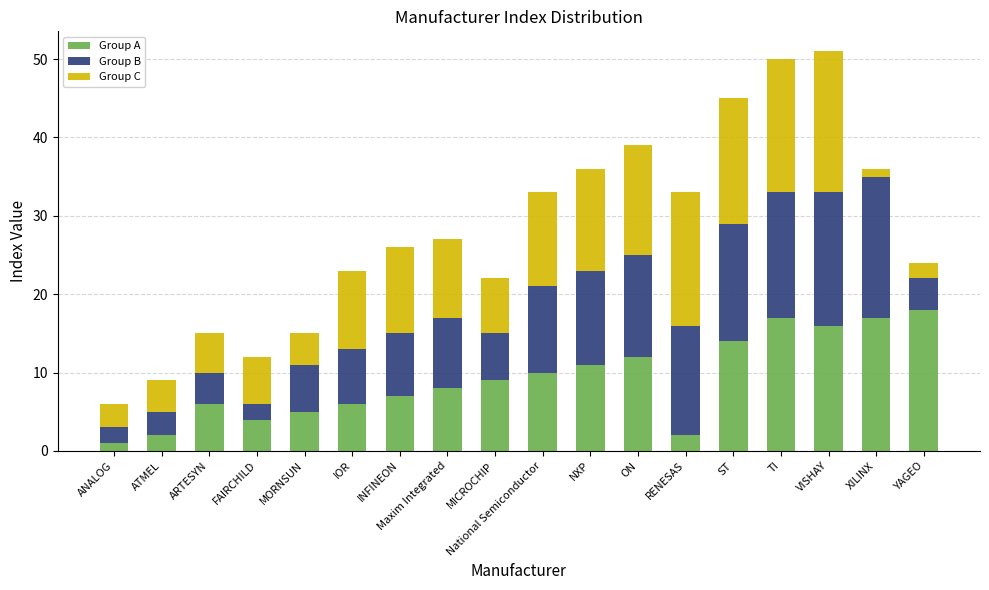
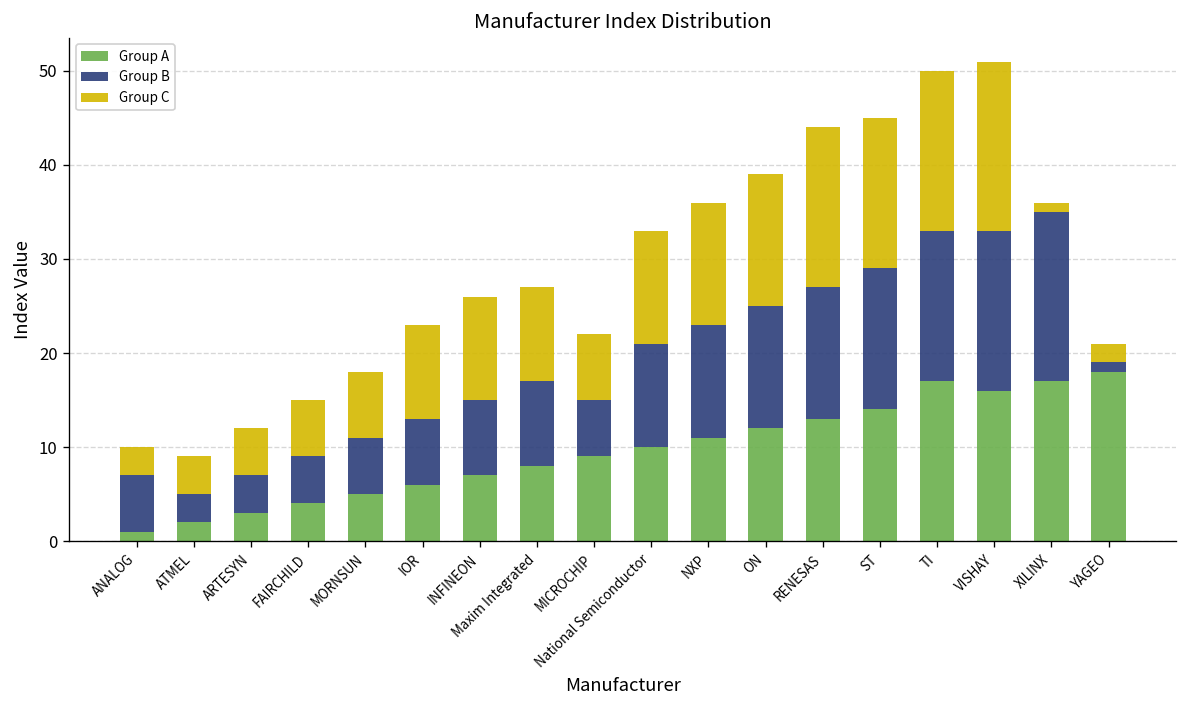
Group B, ANALOG: 2 -> 6
Group A, ARTESYN: 6 -> 3
Group B, FAIRCHILD: 2 -> 5
Group C, MORNSUN: 4 -> 7
Group A, RENESAS: 2 -> 13
Group B, YAGEO: 4 -> 1
